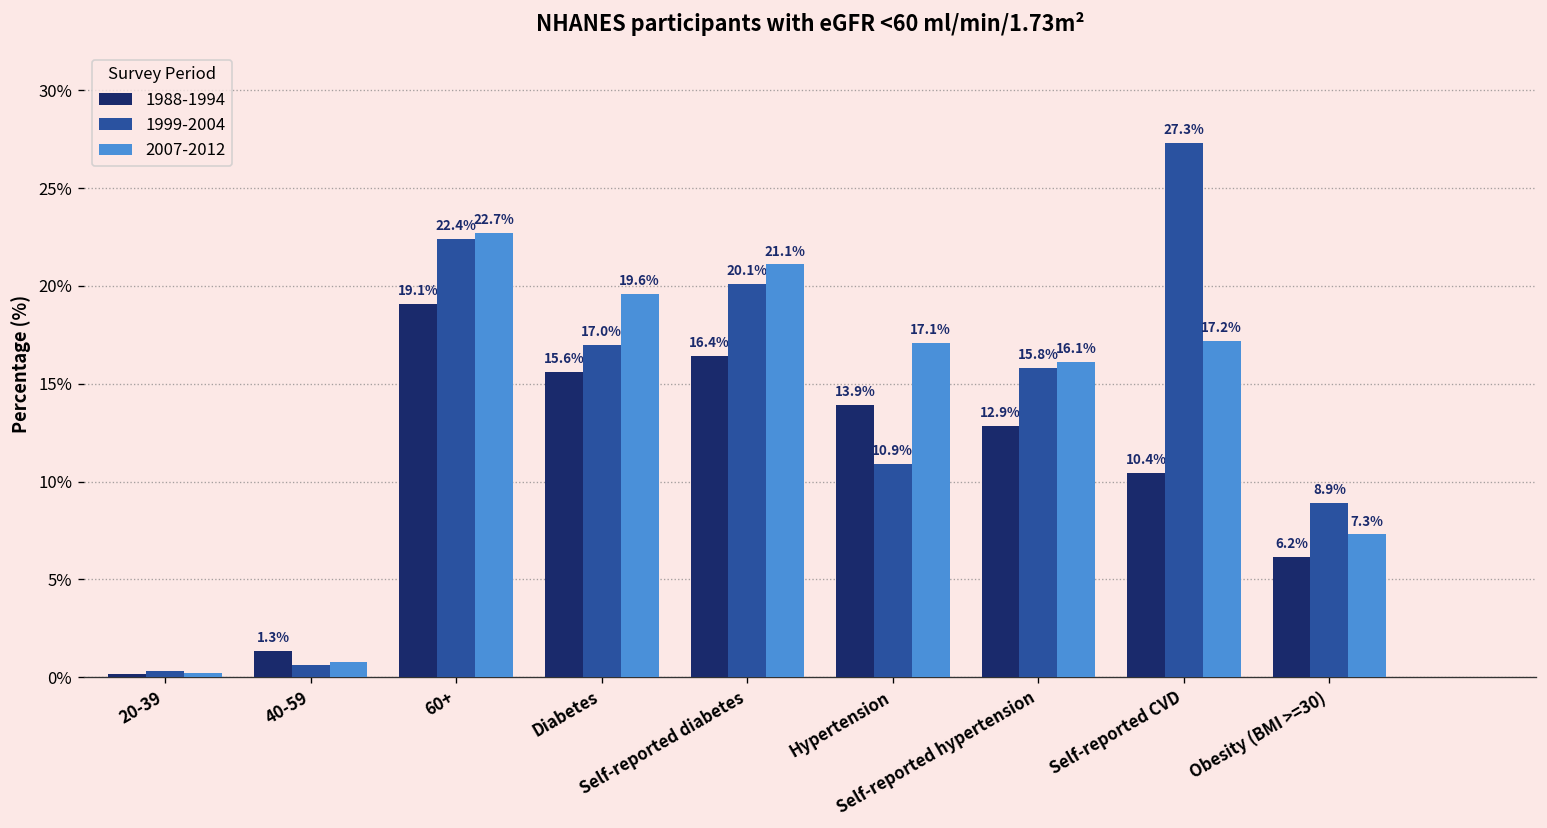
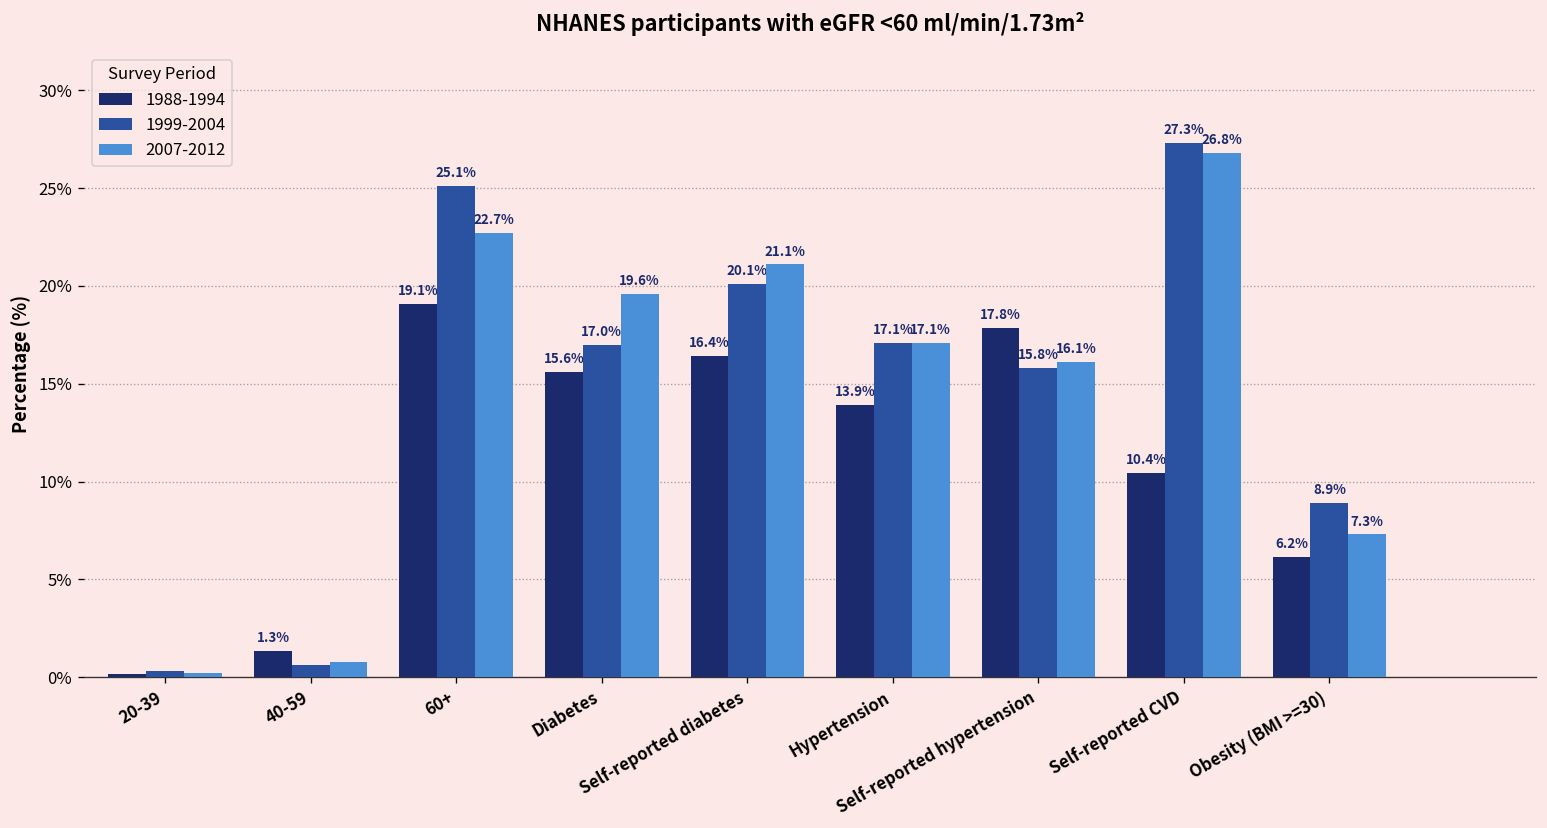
1999-2004, 60+: 22.4% -> 25.1%
1999-2004, Hypertension: 10.9% -> 17.1%
1988-1994, Self-reported hypertension: 12.9% -> 17.8%
2007-2012, Self-reported CVD: 17.2% -> 26.8%
